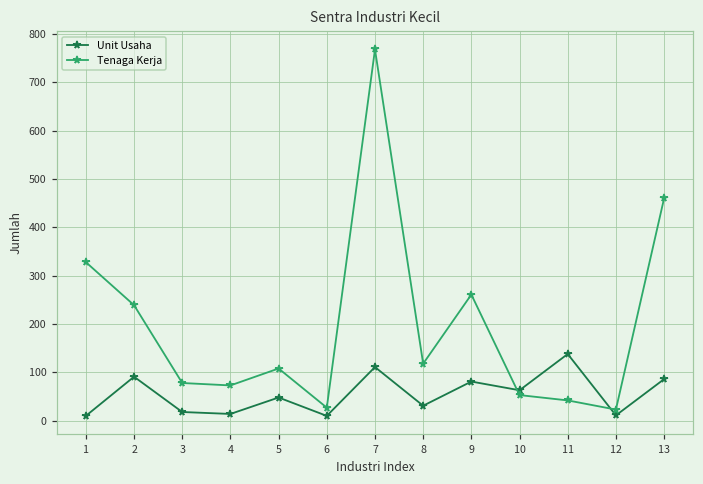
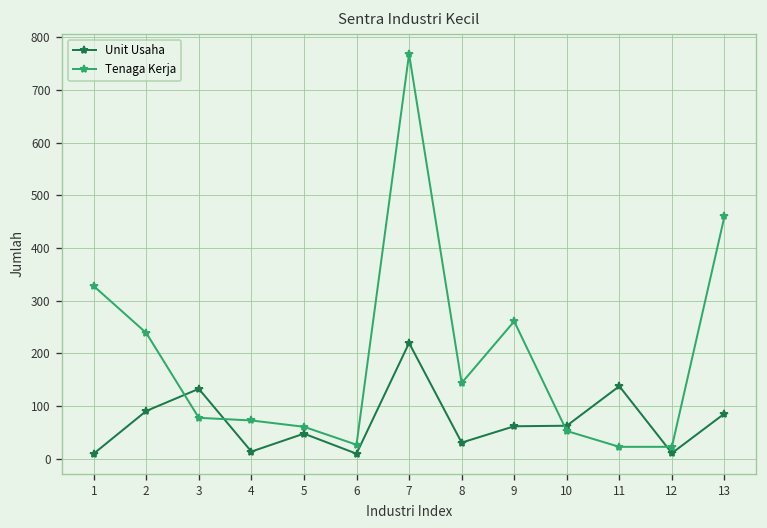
Unit Usaha, 3: 20 -> 130
Tenaga Kerja, 5: 110 -> 60
Unit Usaha, 7: 110 -> 220
Tenaga Kerja, 8: 120 -> 140
Unit Usaha, 9: 80 -> 60
Tenaga Kerja, 11: 40 -> 20
